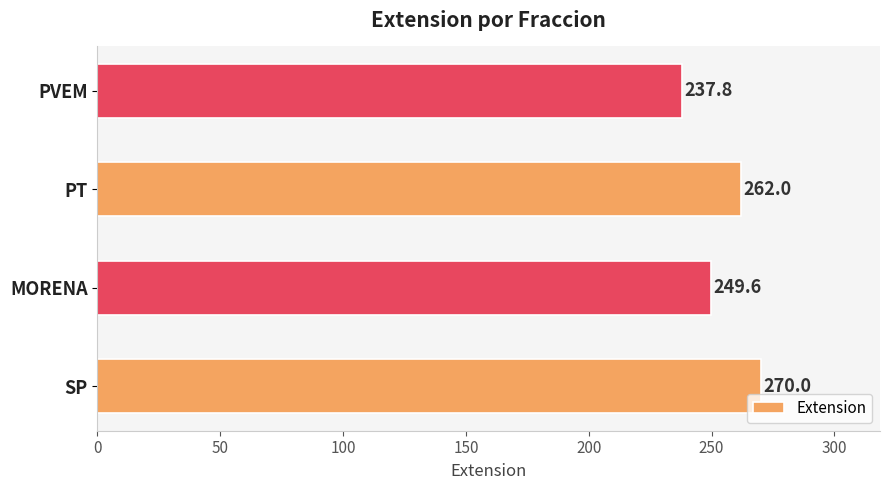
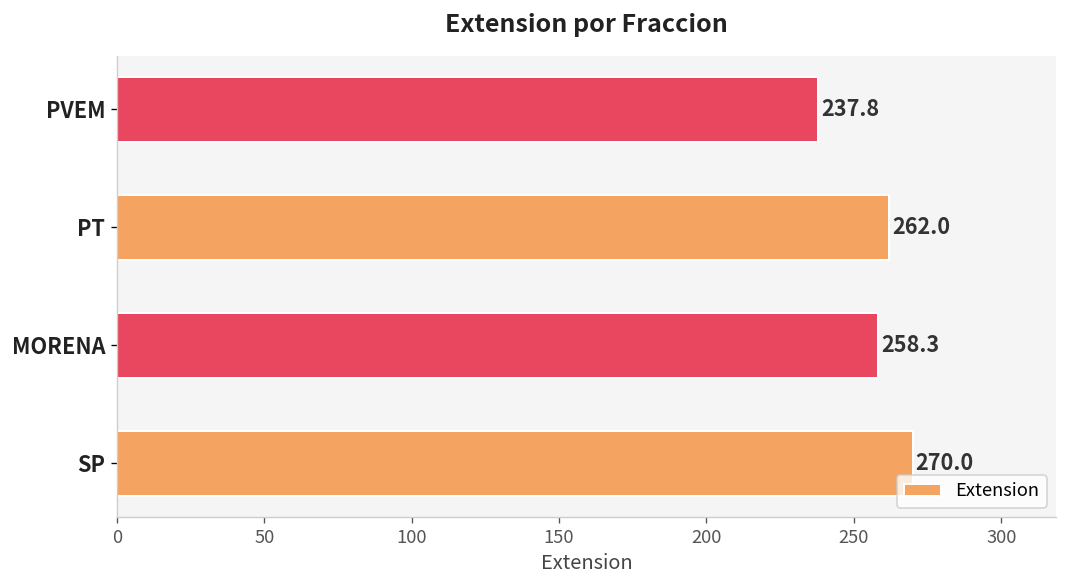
MORENA: 249.6 -> 258.3
